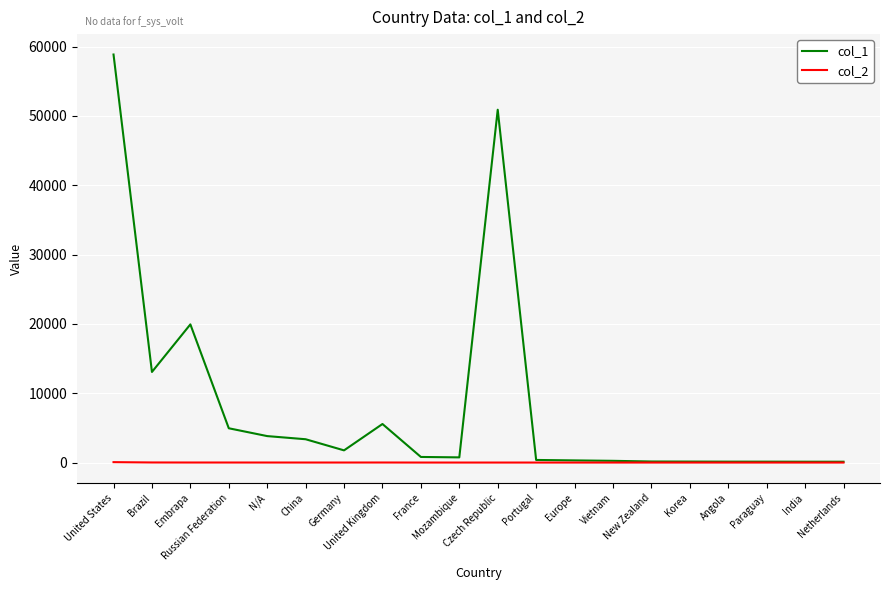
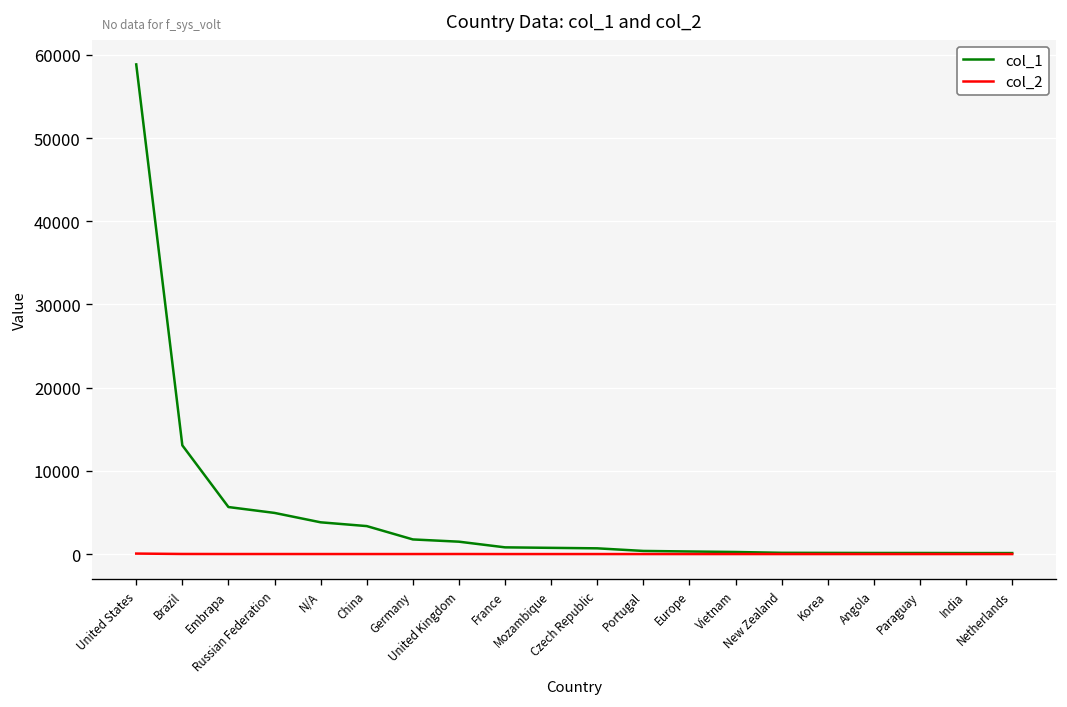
col_1, Embrapa: 20000 -> 6000
col_1, United Kingdom: 6000 -> 1000
col_1, Czech Republic: 51000 -> 1000
